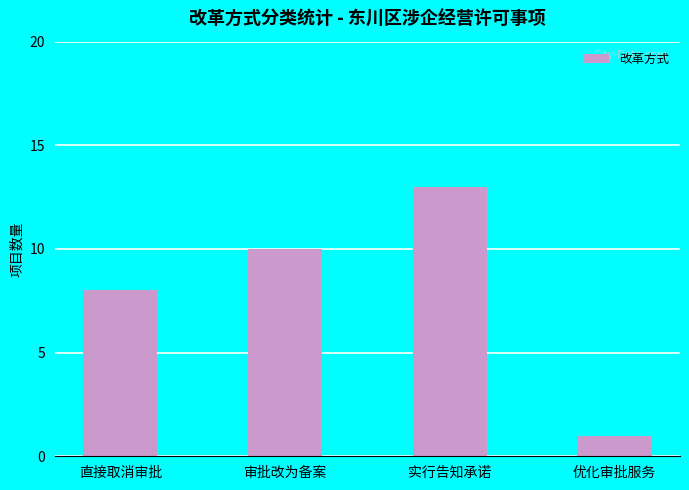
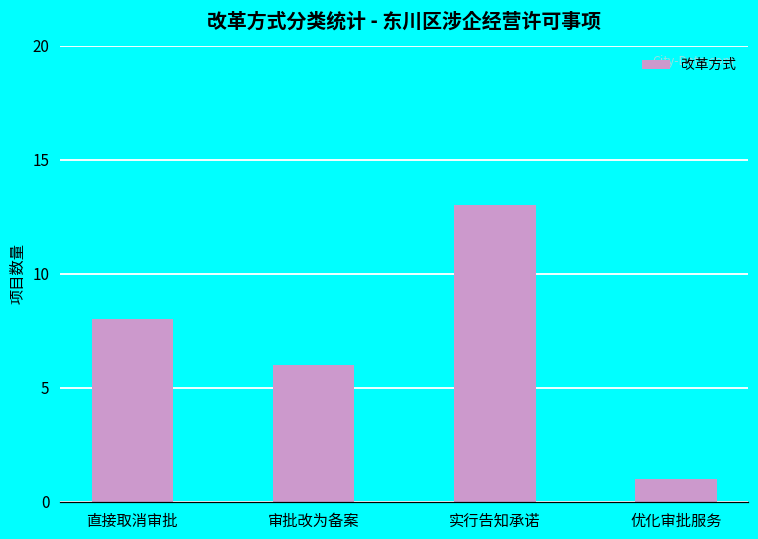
审批改为备案: 10 -> 6
